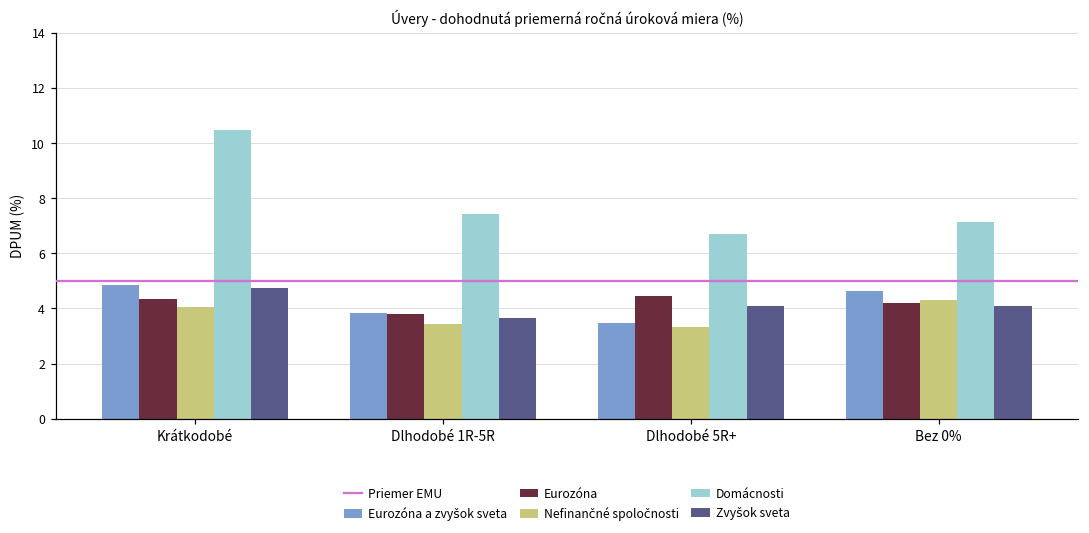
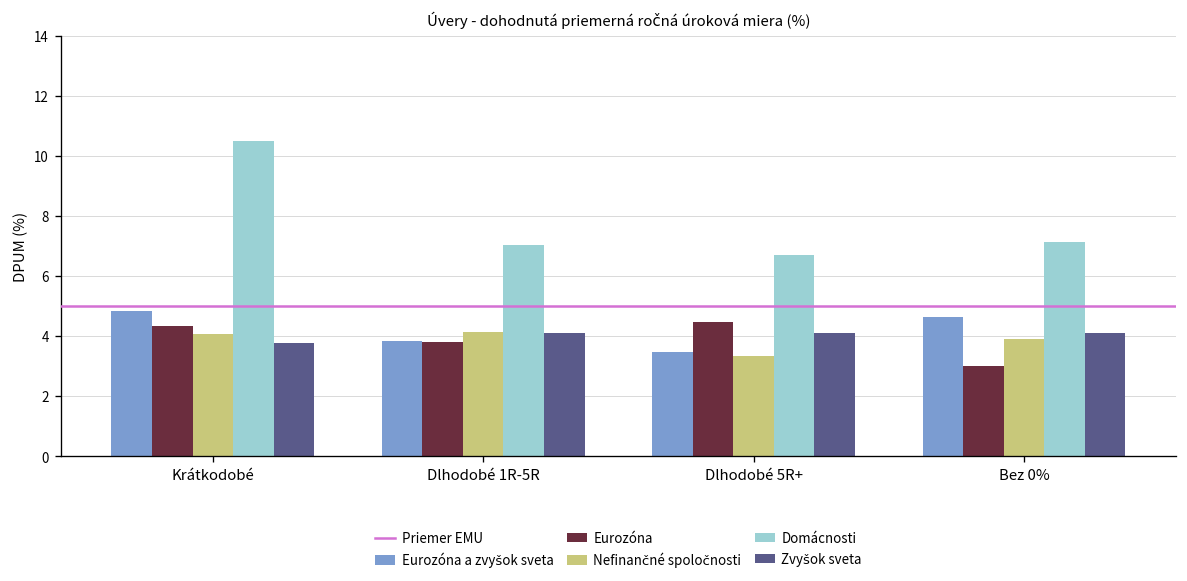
Zvyšok sveta, Krátkodobé: 4.8 -> 3.8
Nefinančné spoločnosti, Dlhodobé 1R-5R: 3.4 -> 4.1
Domácnosti, Dlhodobé 1R-5R: 7.4 -> 7.0
Zvyšok sveta, Dlhodobé 1R-5R: 3.7 -> 4.1
Eurozóna, Bez 0%: 4.2 -> 3.0
Nefinančné spoločnosti, Bez 0%: 4.3 -> 3.9
